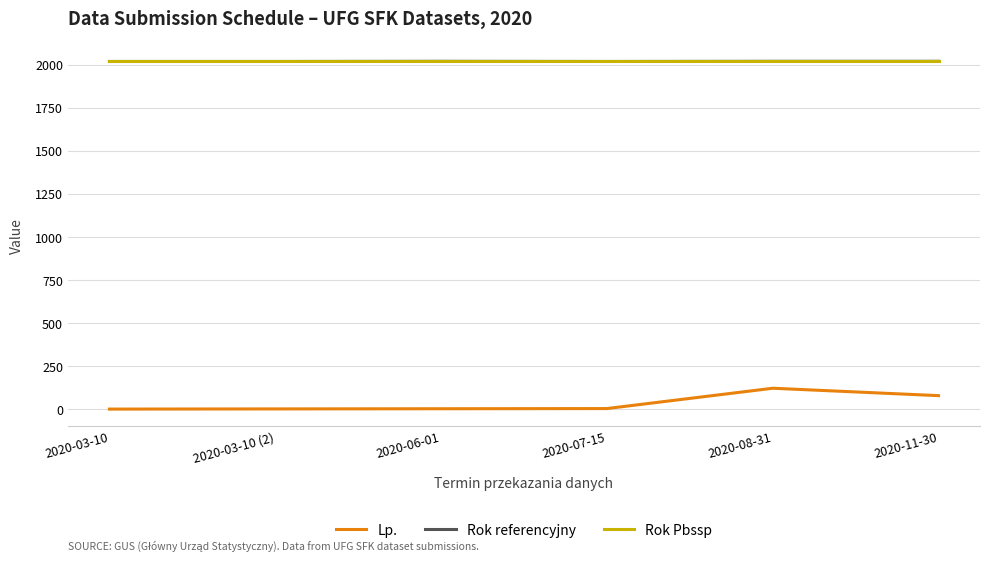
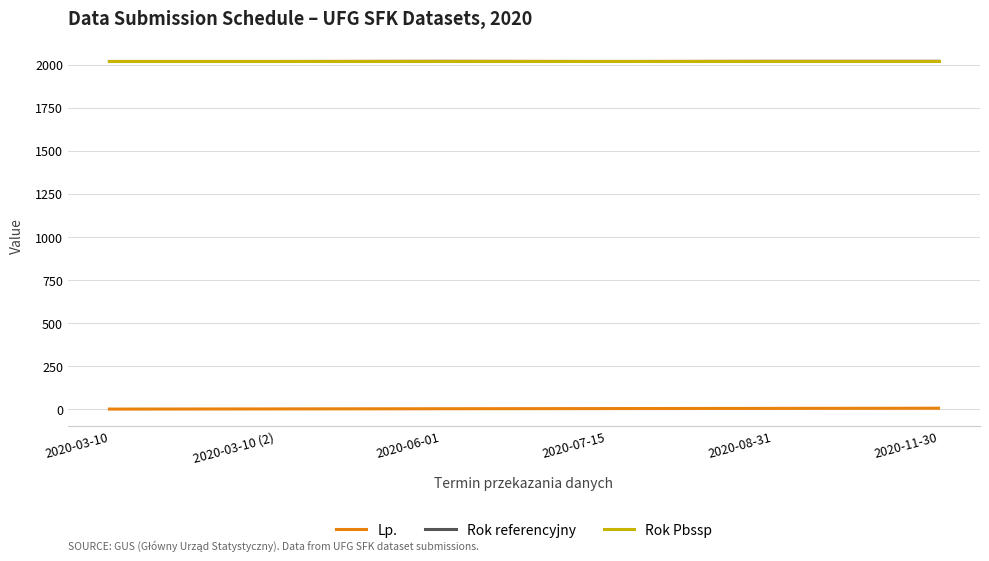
Lp., 2020-08-31: 120 -> 10
Lp., 2020-11-30: 80 -> 10
